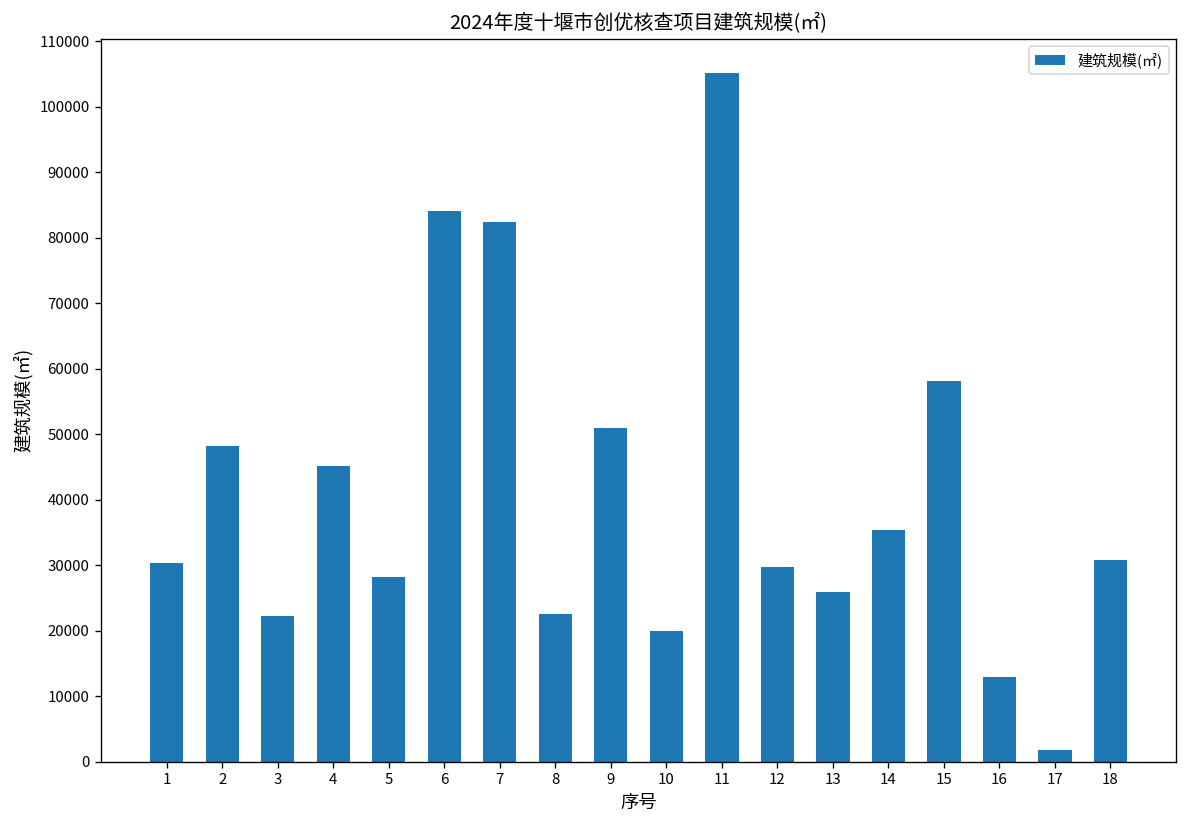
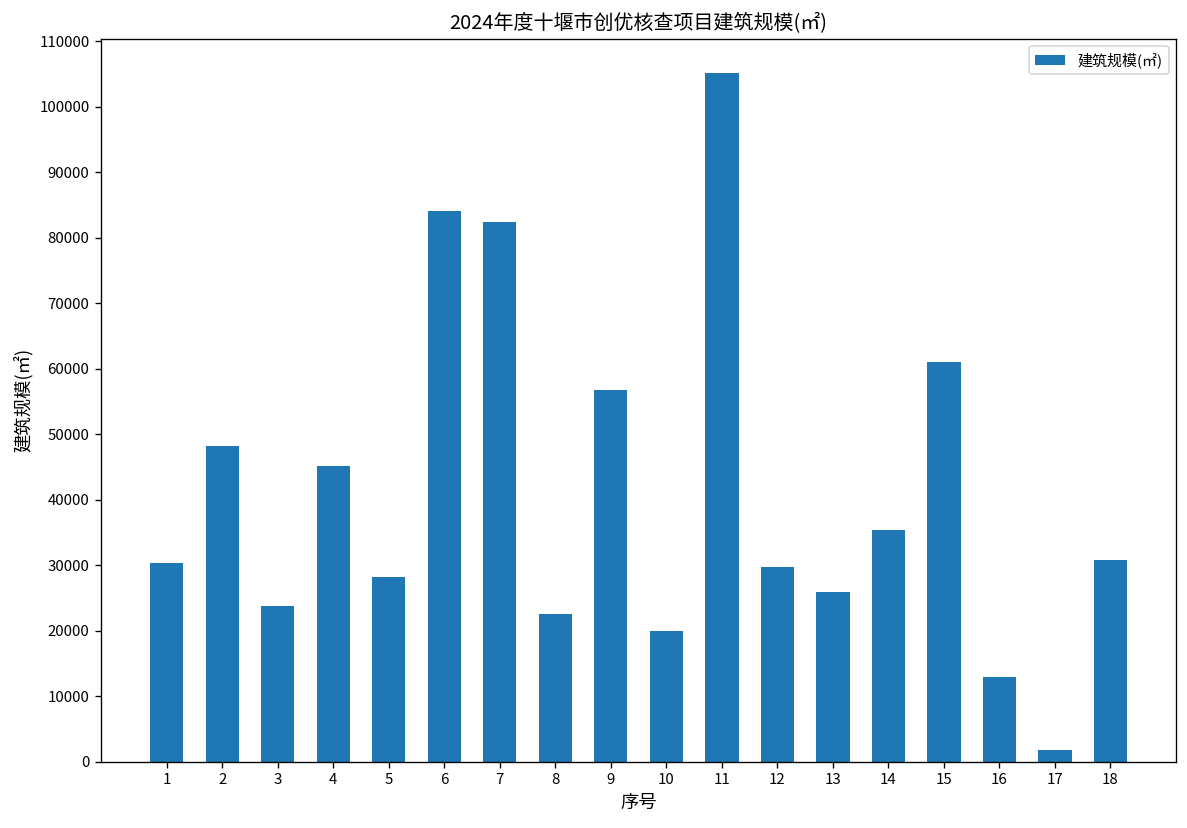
3: 22000 -> 24000
9: 51000 -> 57000
15: 58000 -> 61000
